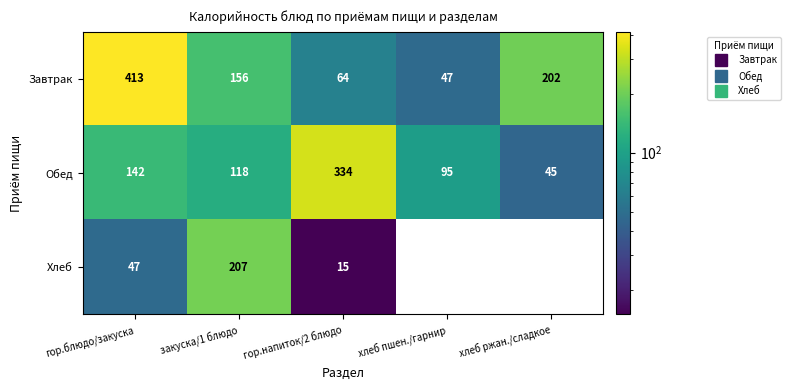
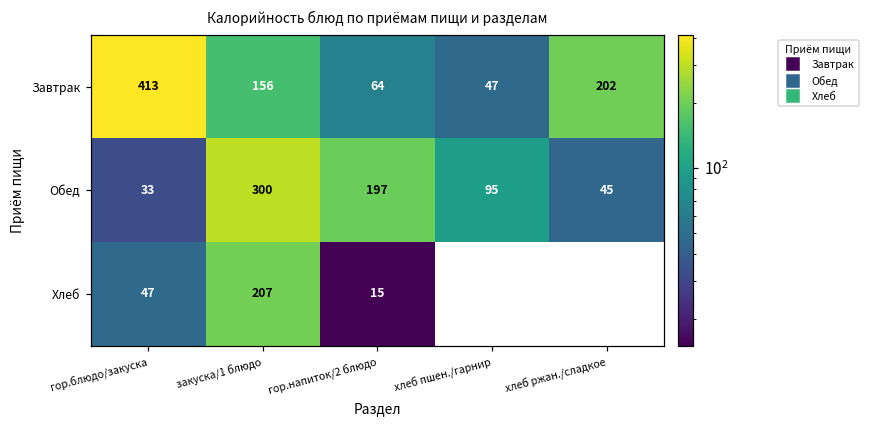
Обед, гор.блюдо/закуска: 142 -> 33
Обед, закуска/1 блюдо: 118 -> 300
Обед, гор.напиток/2 блюдо: 334 -> 197
